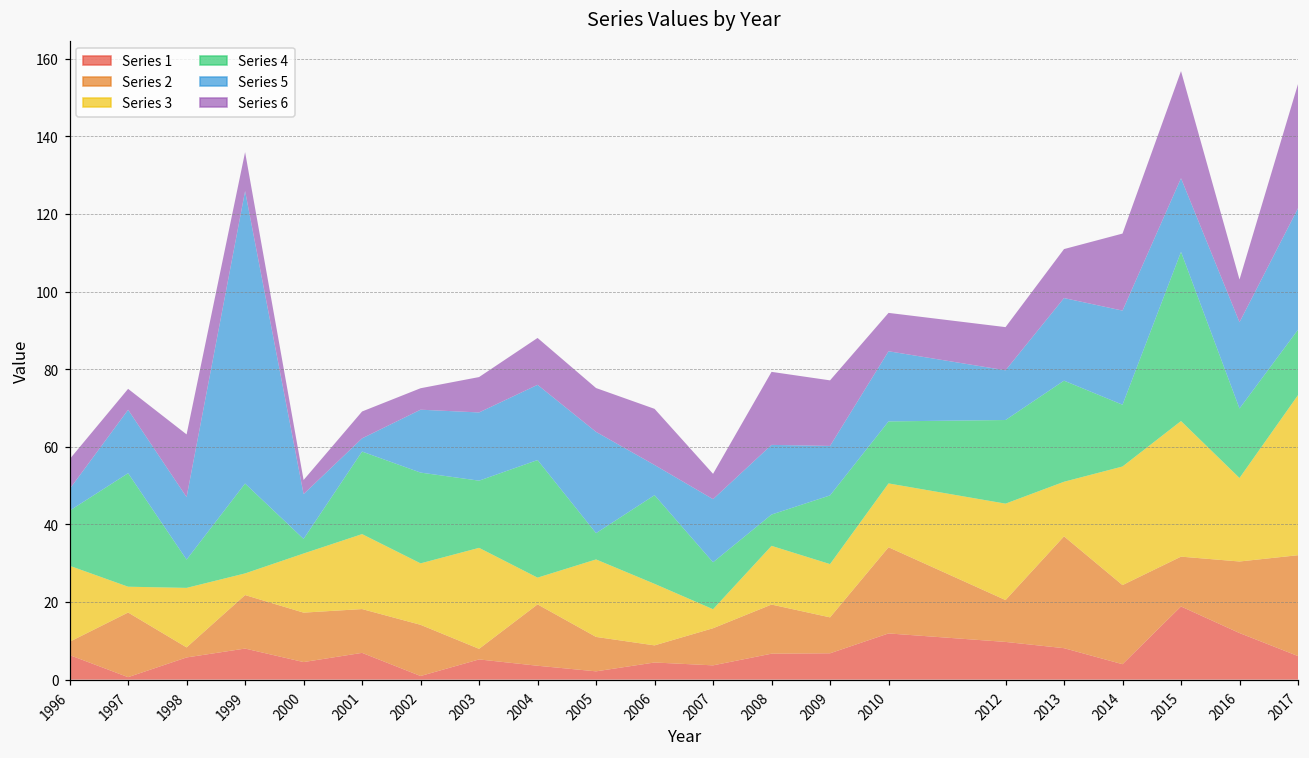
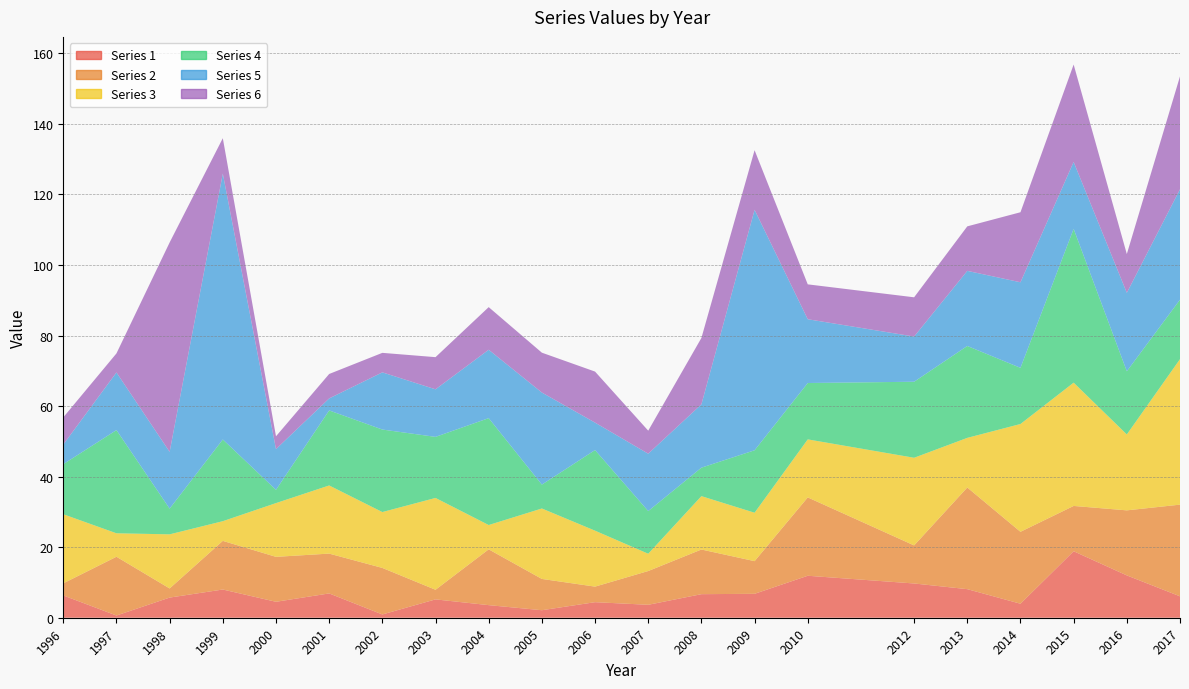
Series 6, 1998: 16 -> 59
Series 5, 2003: 18 -> 13
Series 5, 2009: 13 -> 68
